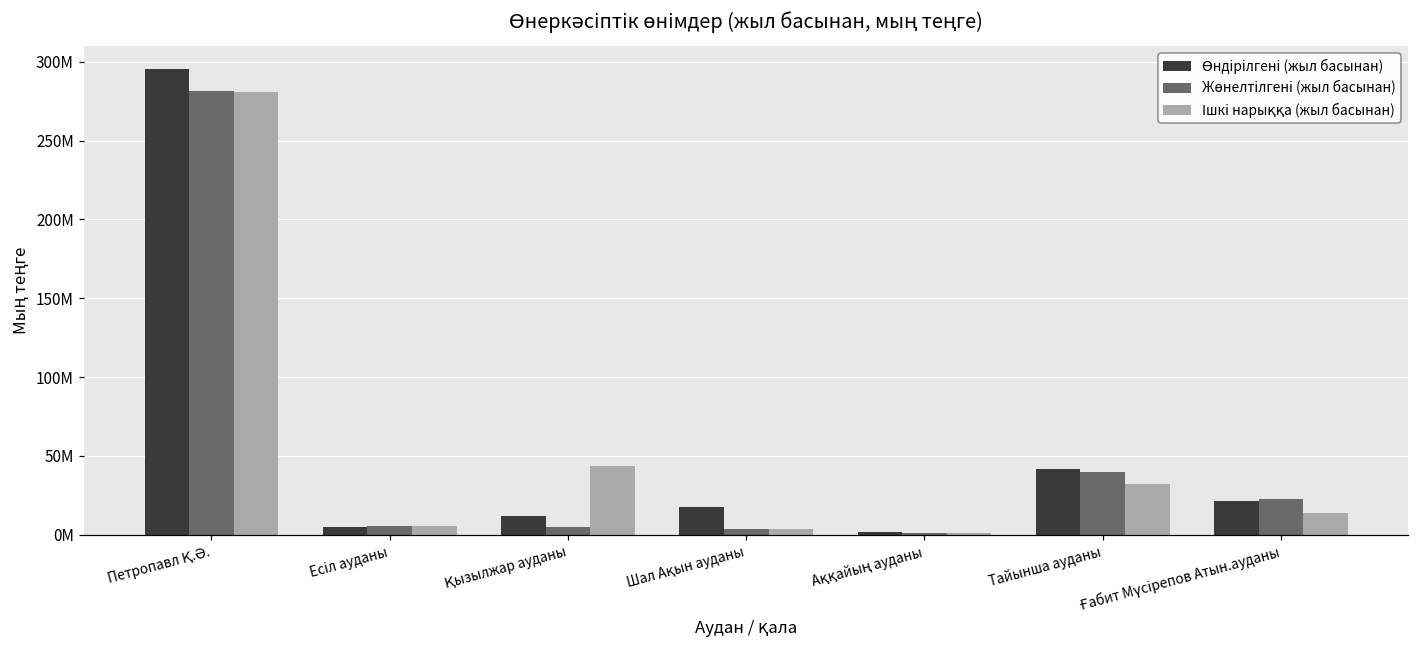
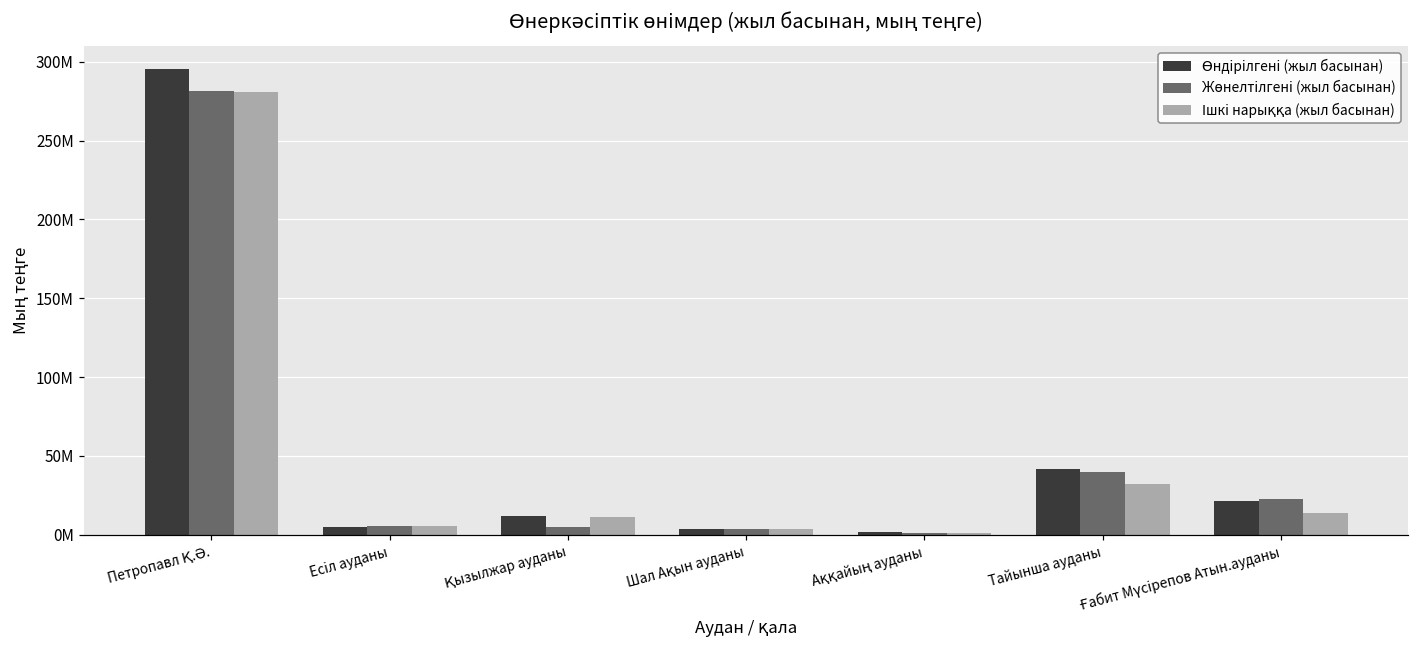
Ішкі нарыққа (жыл басынан), Қызылжар ауданы: 44000000 -> 11000000
Өндірілгені (жыл басынан), Шал Ақын ауданы: 17000000 -> 3000000
